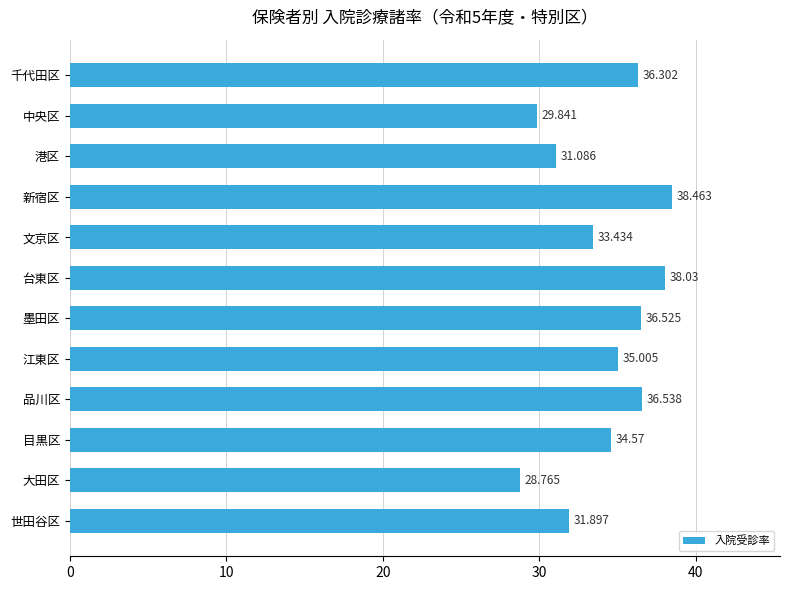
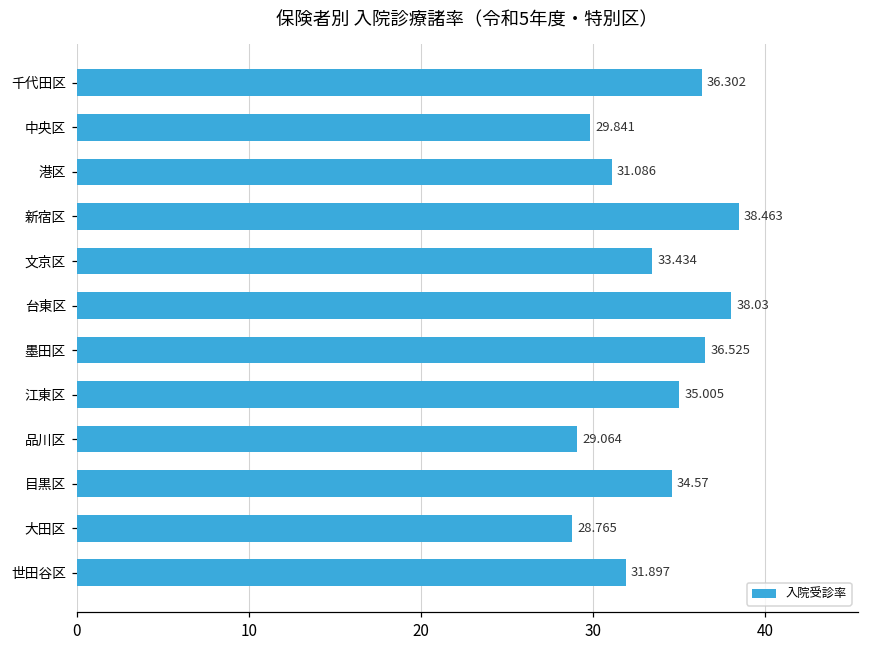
品川区: 36.538 -> 29.064
